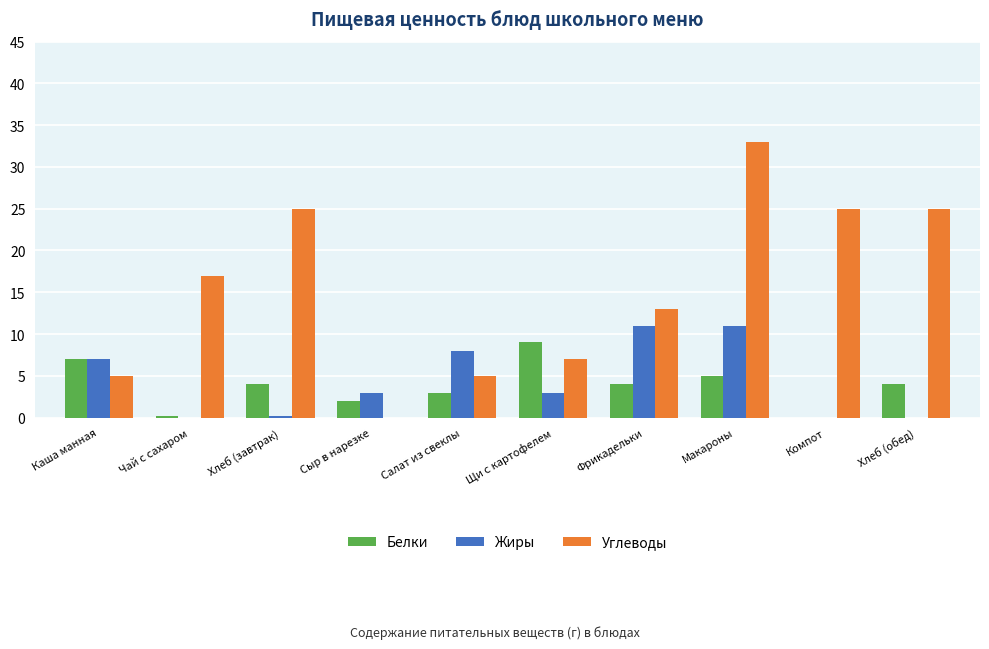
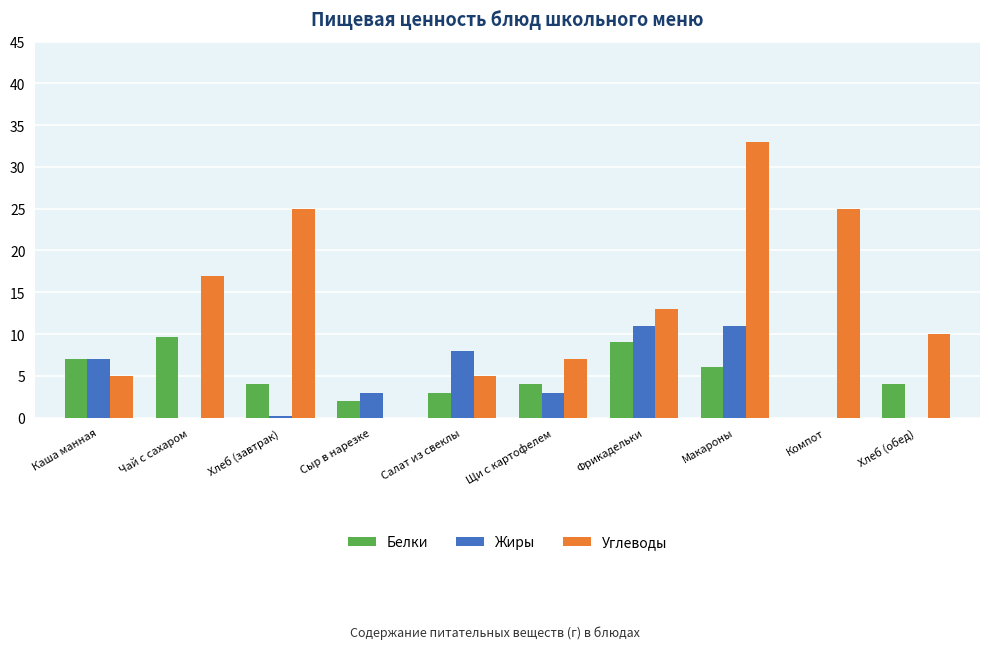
Белки, Чай с сахаром: 0 -> 10
Белки, Щи с картофелем: 9 -> 4
Белки, Фрикадельки: 4 -> 9
Белки, Макароны: 5 -> 6
Углеводы, Хлеб (обед): 25 -> 10
